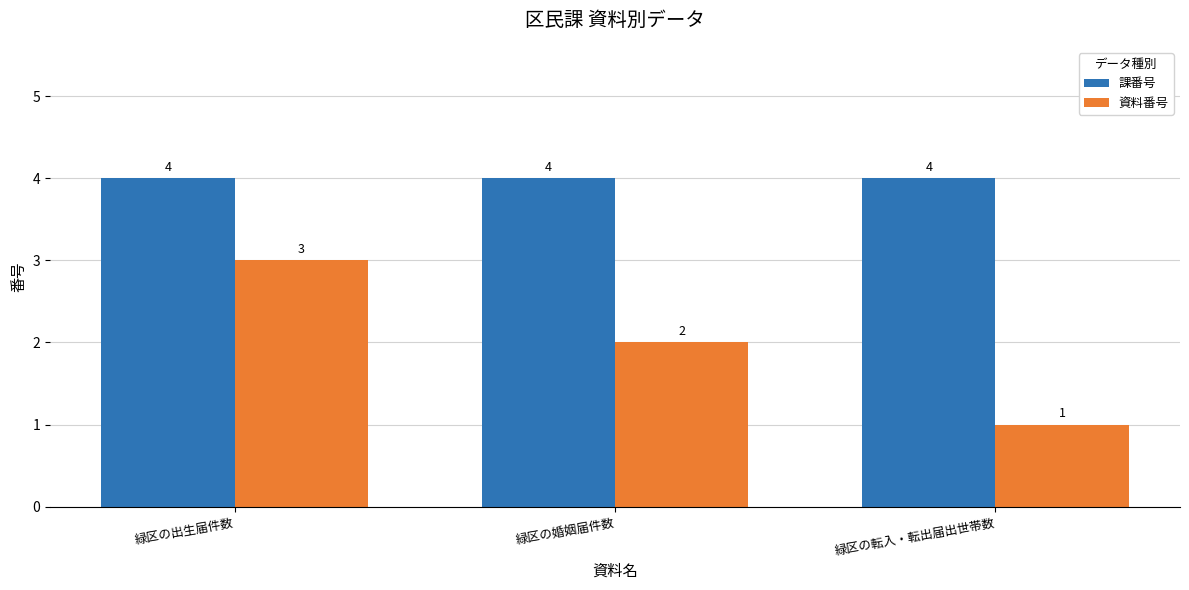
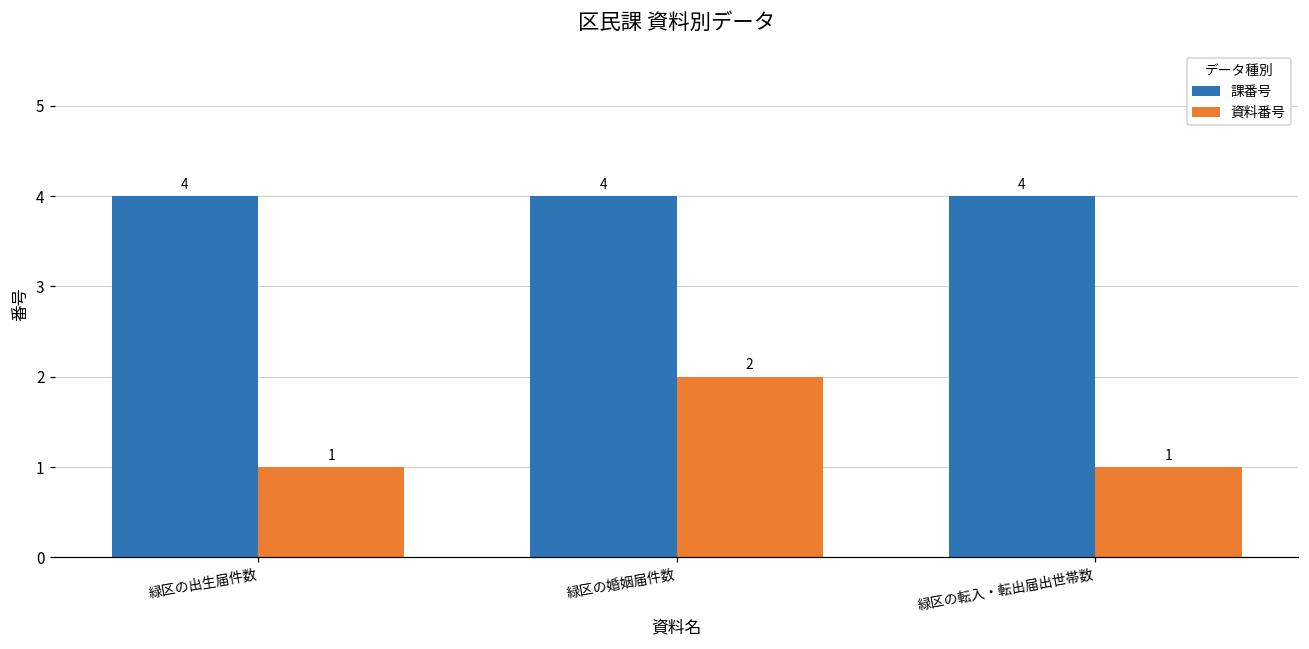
資料番号, 緑区の出生届件数: 3 -> 1
